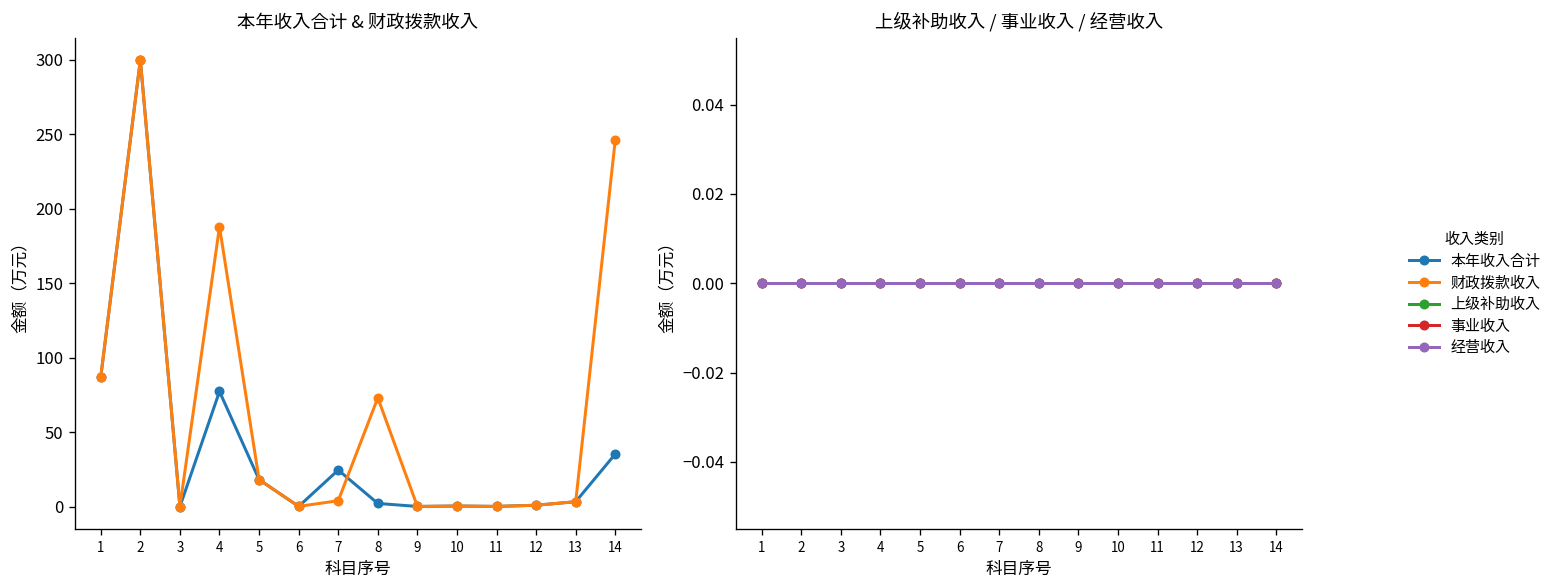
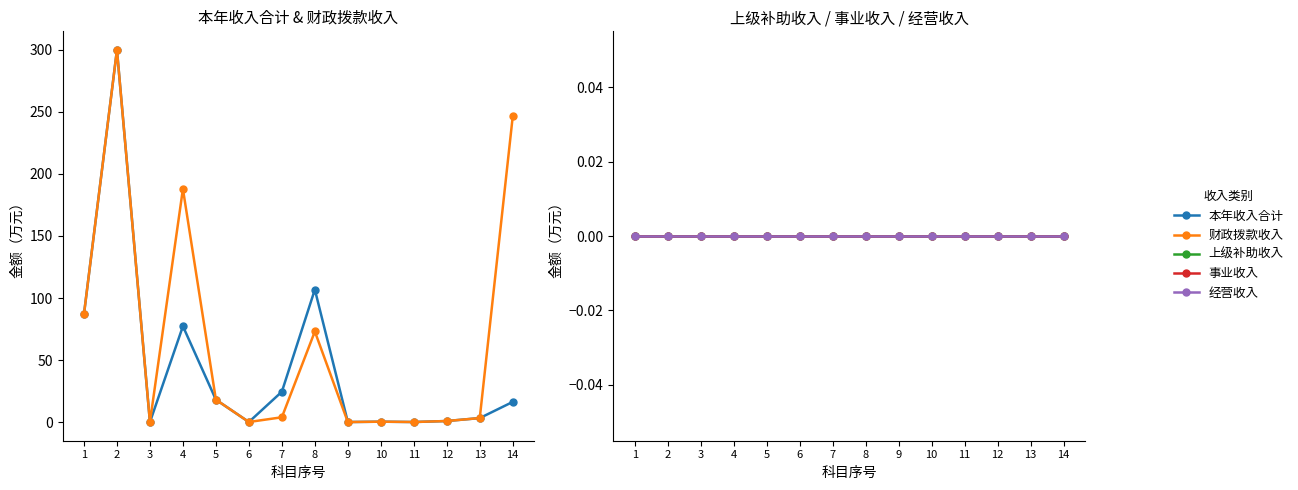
本年收入合计 & 财政拨款收入, 本年收入合计, 8: 2 -> 107
本年收入合计 & 财政拨款收入, 本年收入合计, 14: 35 -> 16
